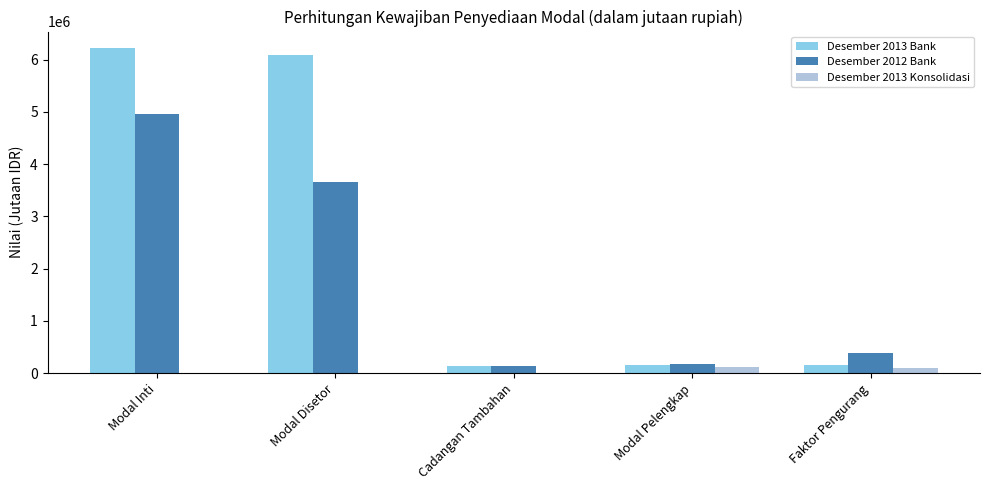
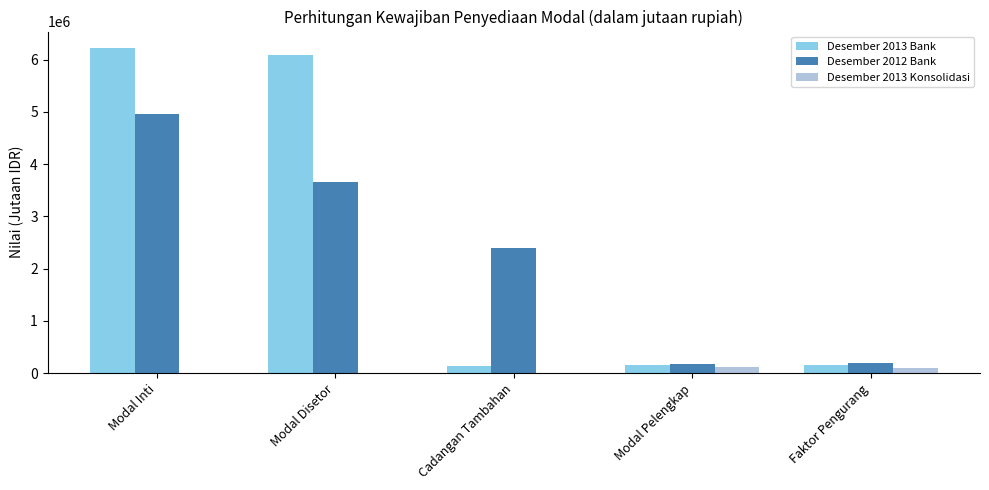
Desember 2012 Bank, Cadangan Tambahan: 100000 -> 2400000
Desember 2012 Bank, Faktor Pengurang: 400000 -> 200000
